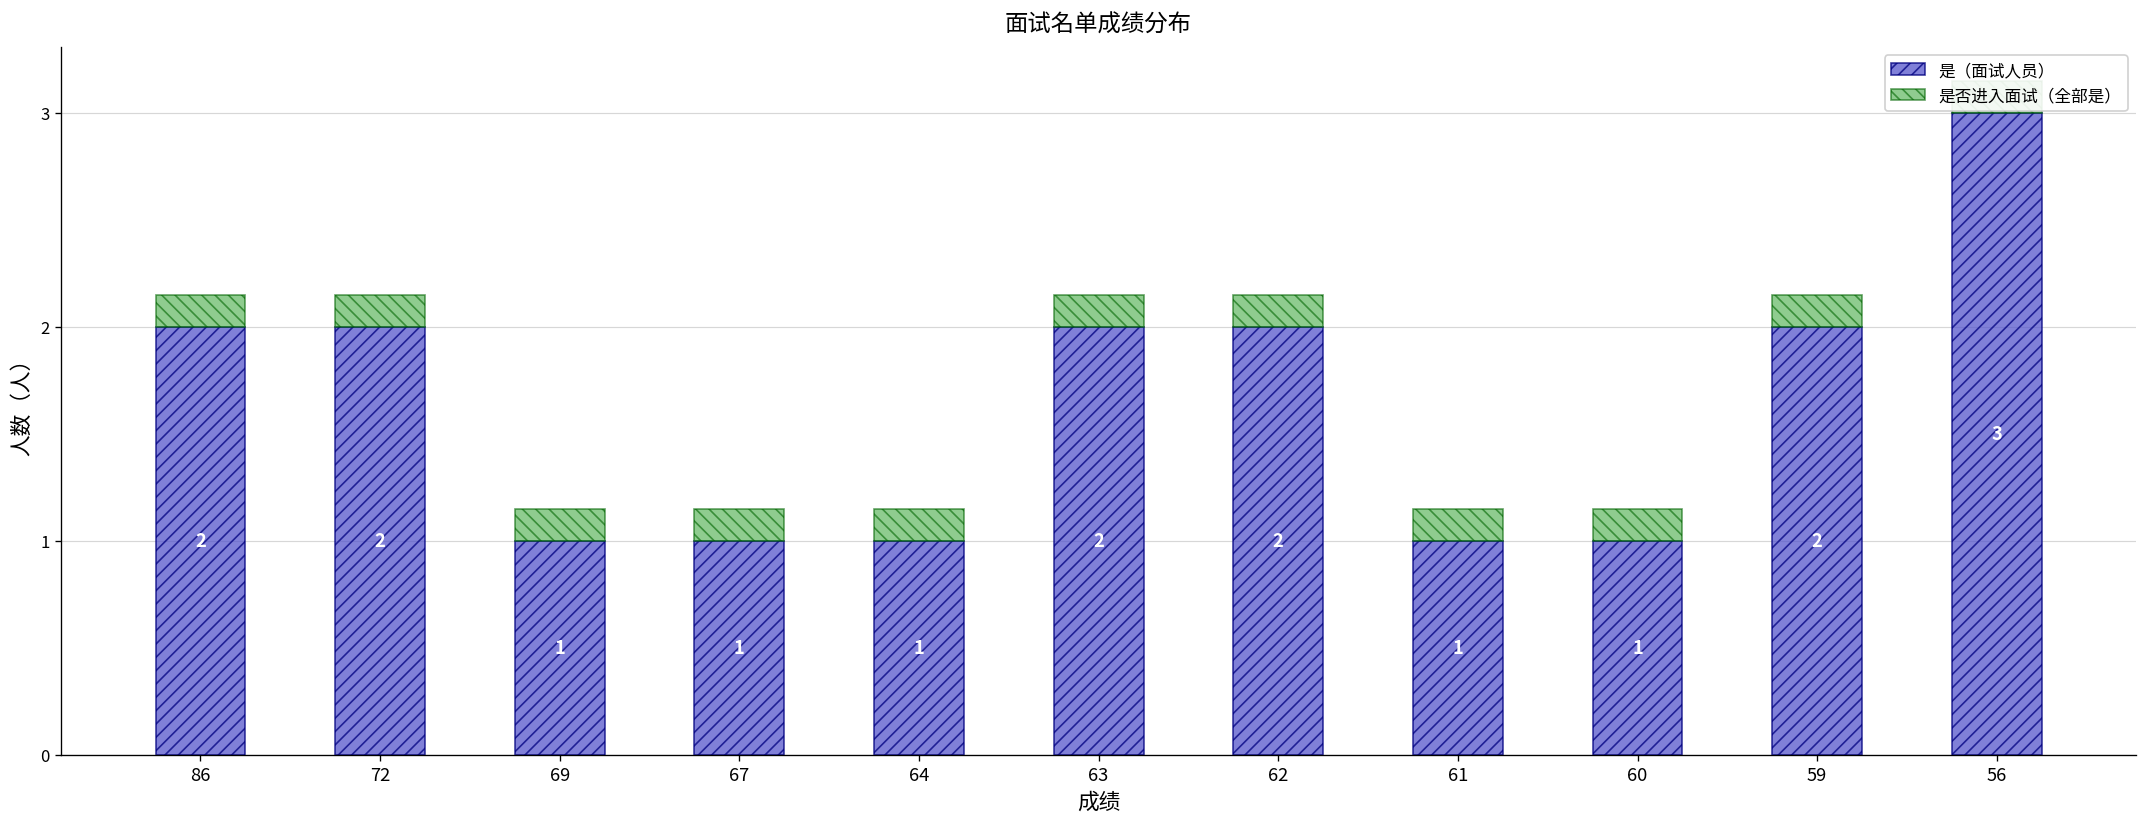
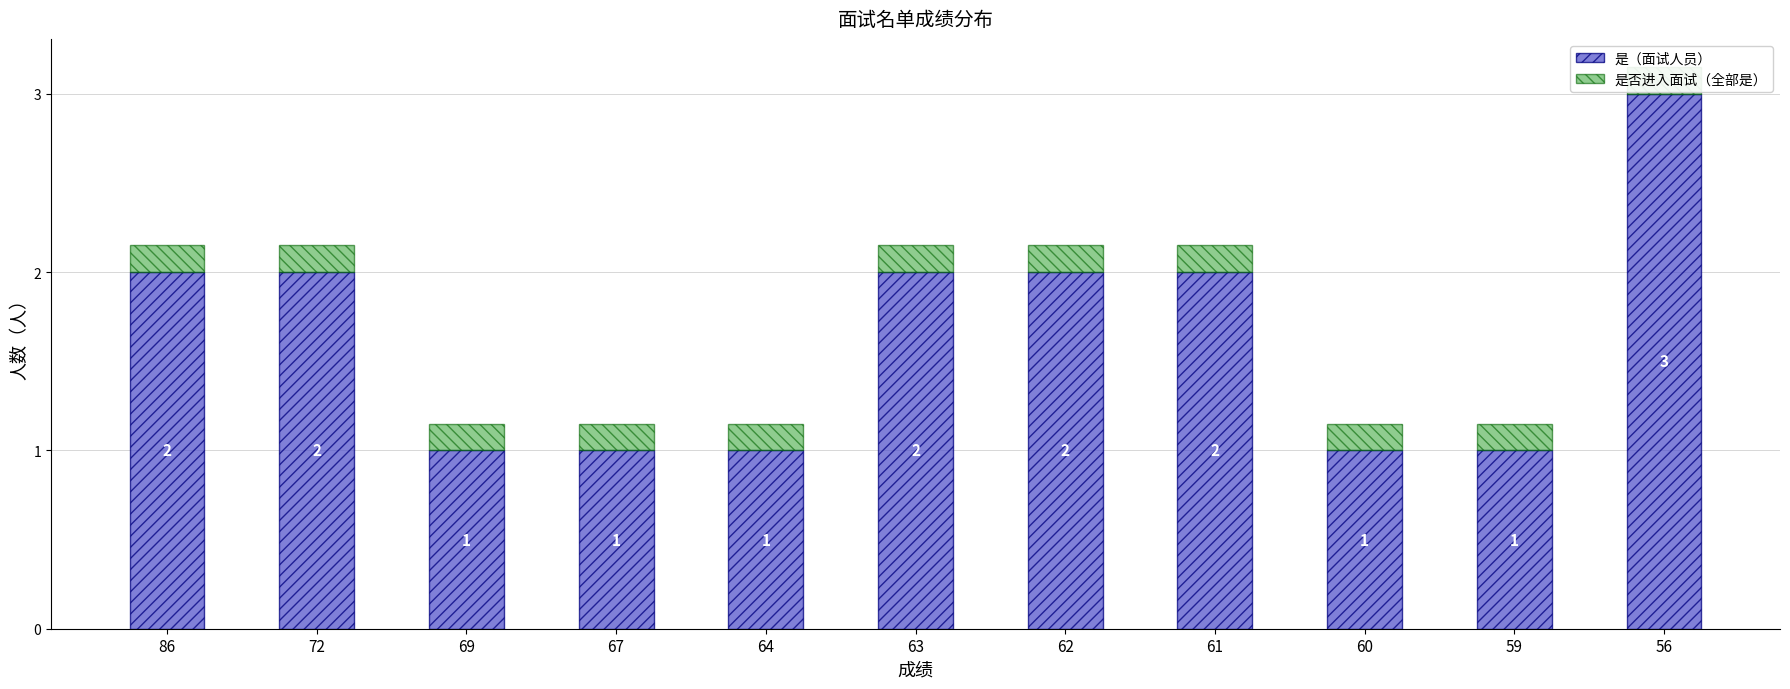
是（面试人员）, 61: 1 -> 2
是（面试人员）, 59: 2 -> 1
